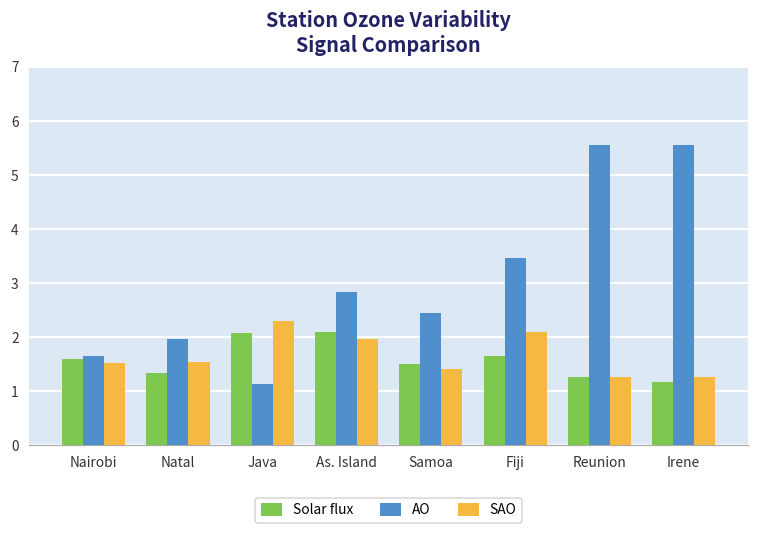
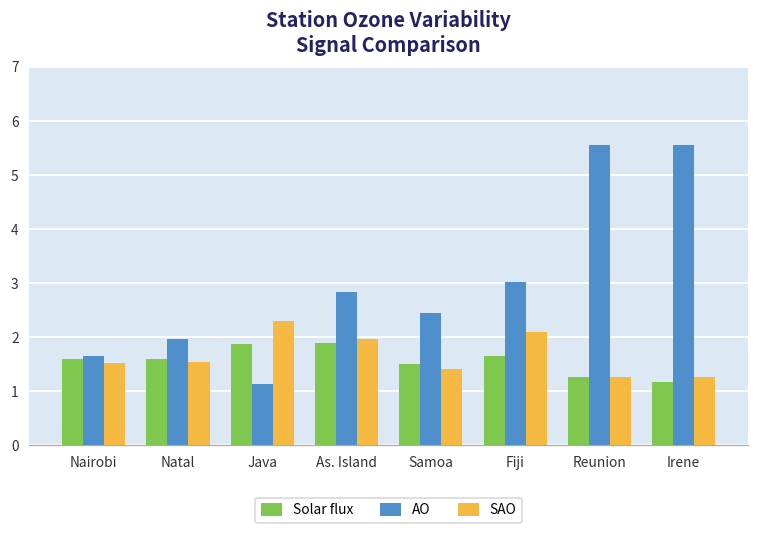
Solar flux, Natal: 1.3 -> 1.6
Solar flux, Java: 2.1 -> 1.9
Solar flux, As. Island: 2.1 -> 1.9
AO, Fiji: 3.5 -> 3.0
